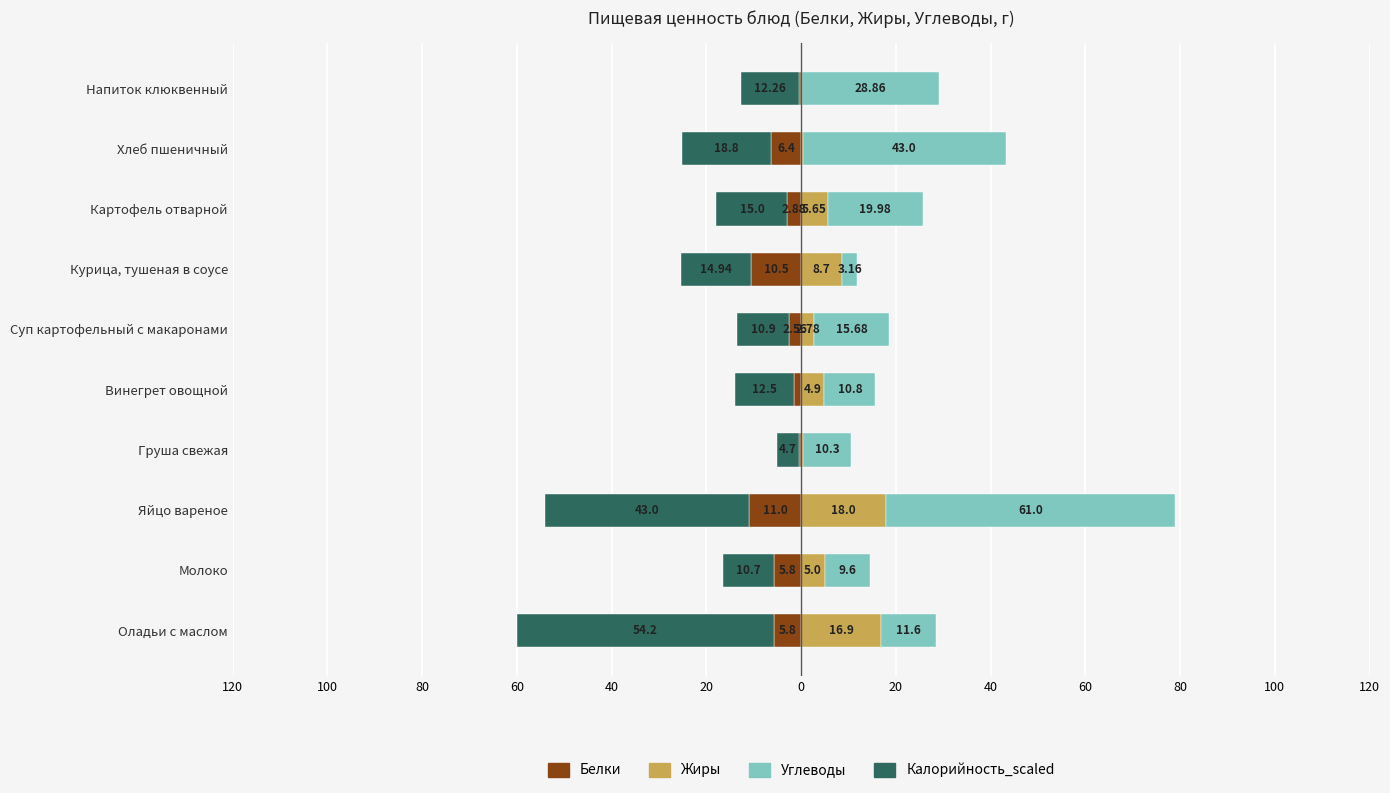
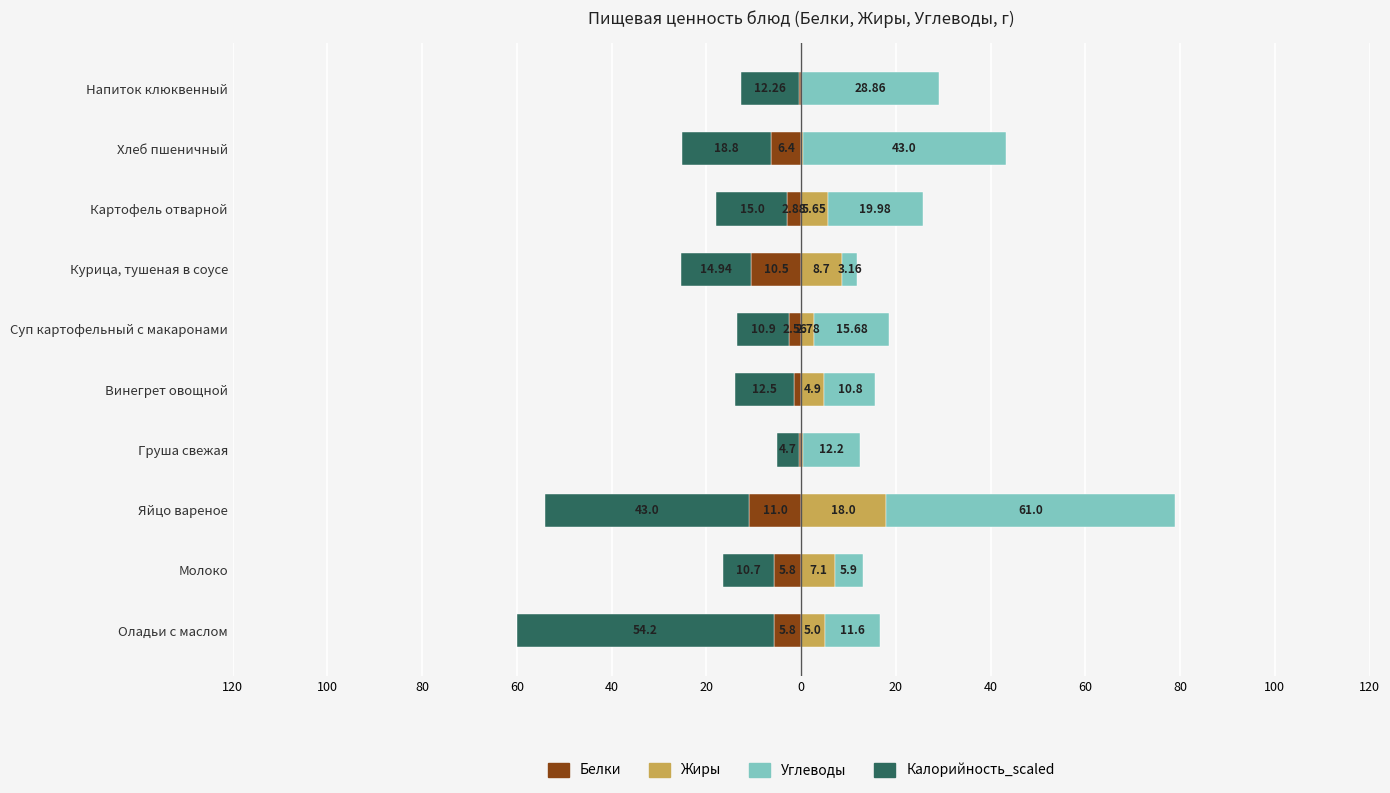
Углеводы, Груша свежая: 10.3 -> 12.2
Жиры, Молоко: 5.0 -> 7.1
Углеводы, Молоко: 9.6 -> 5.9
Жиры, Оладьи с маслом: 16.9 -> 5.0
